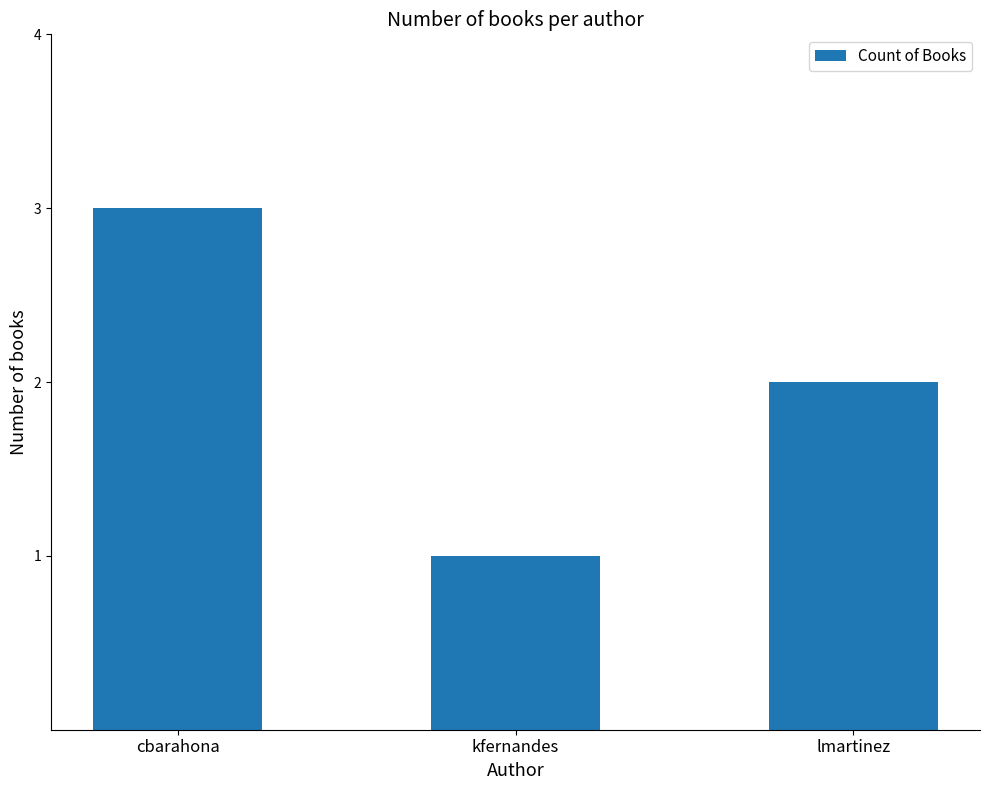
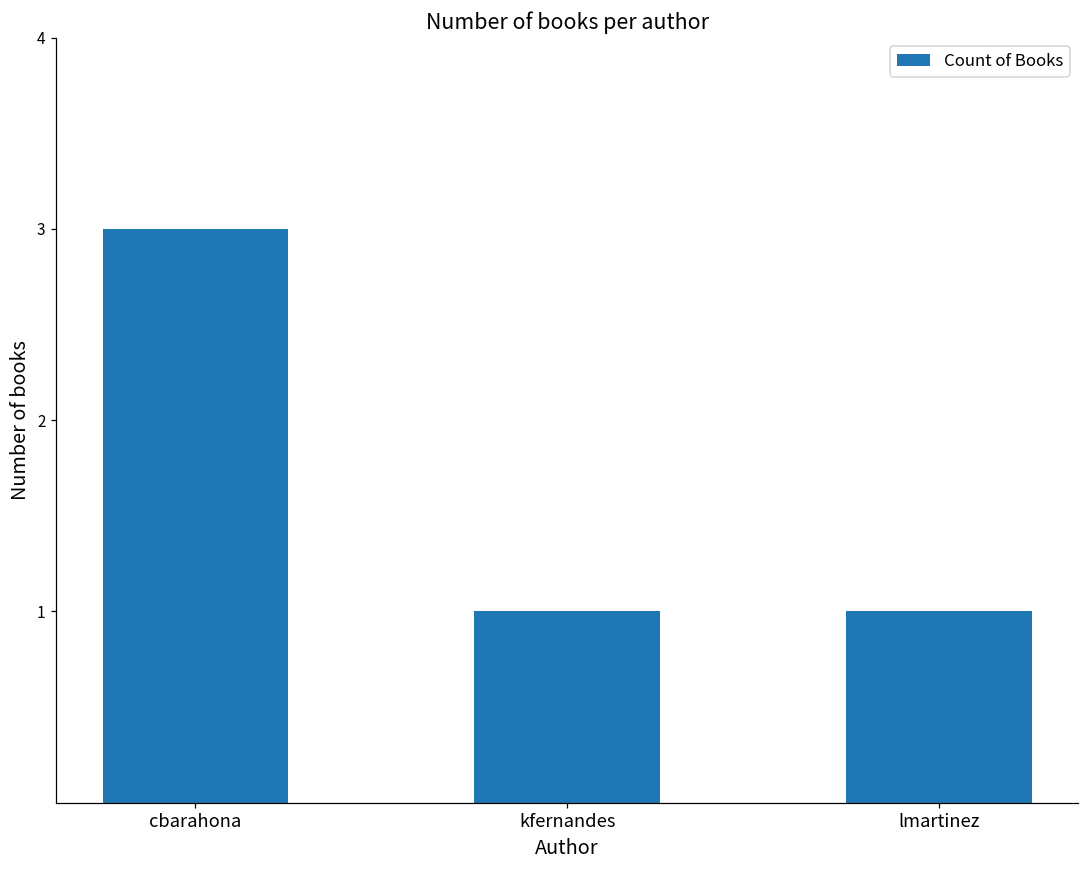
lmartinez: 2 -> 1
